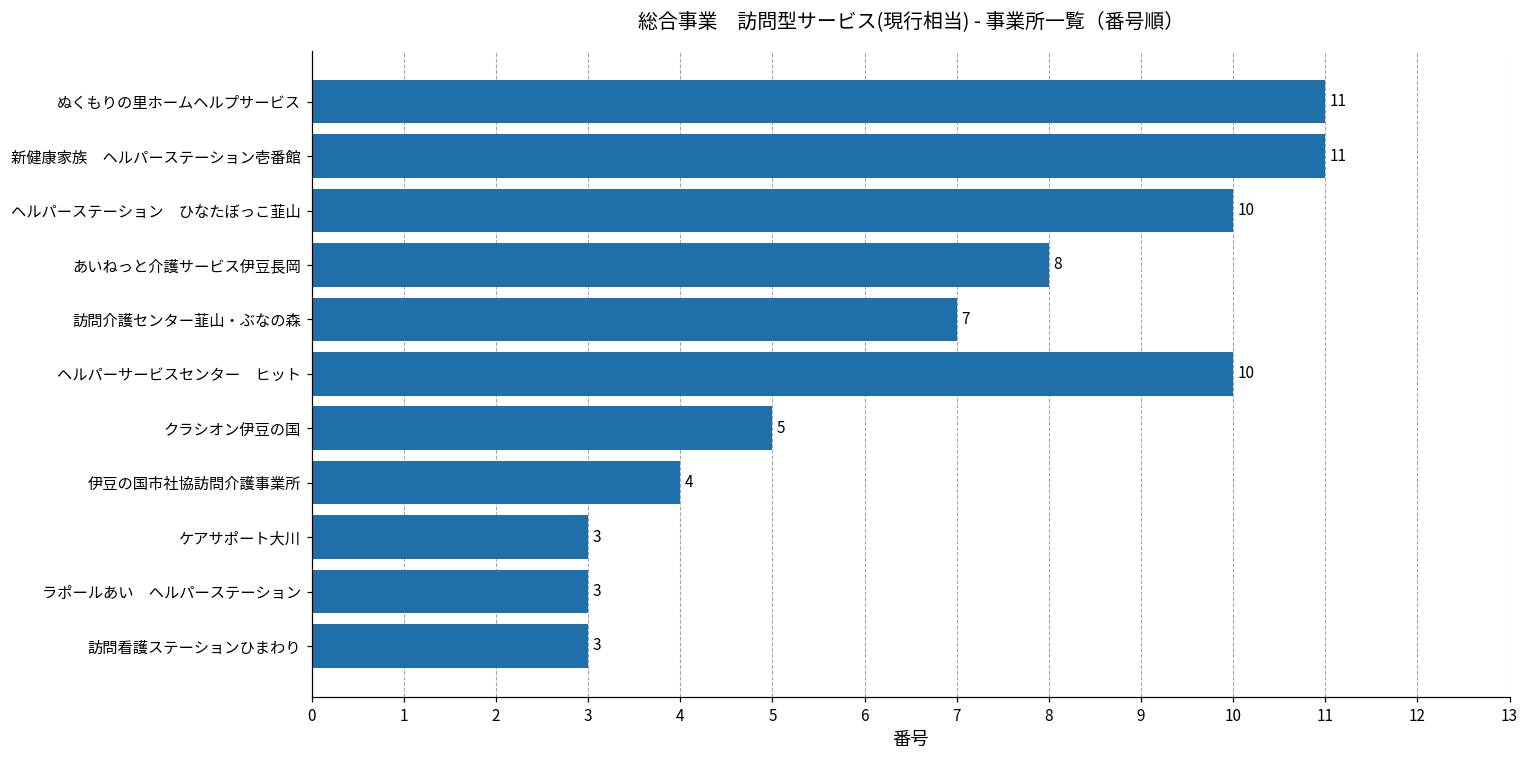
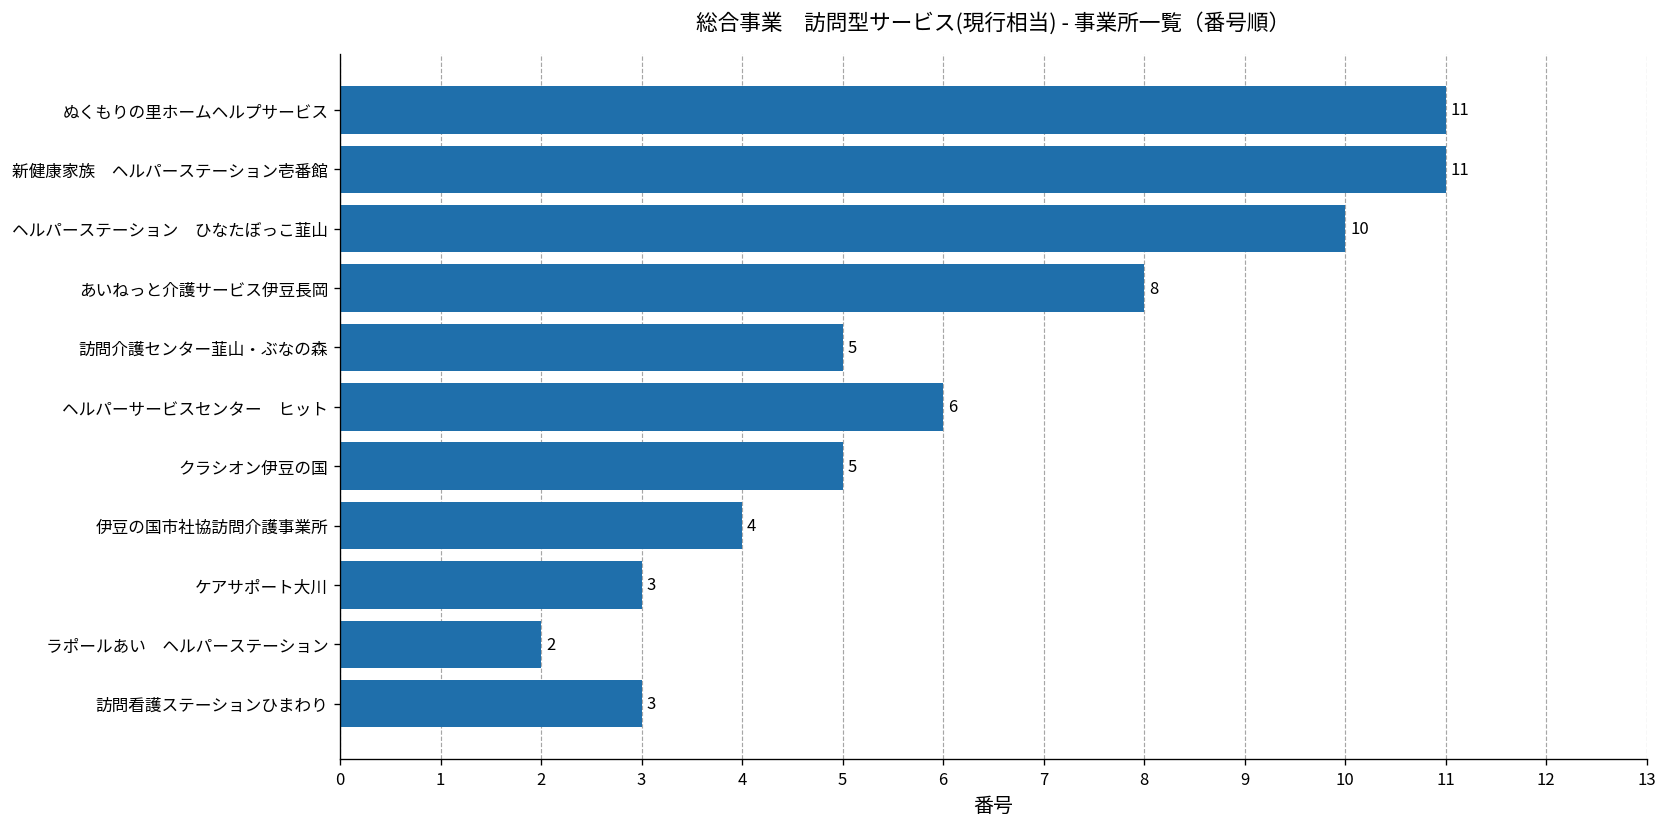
訪問介護センター韮山・ぶなの森: 7 -> 5
ヘルパーサービスセンター ヒット: 10 -> 6
ラポールあい ヘルパーステーション: 3 -> 2
